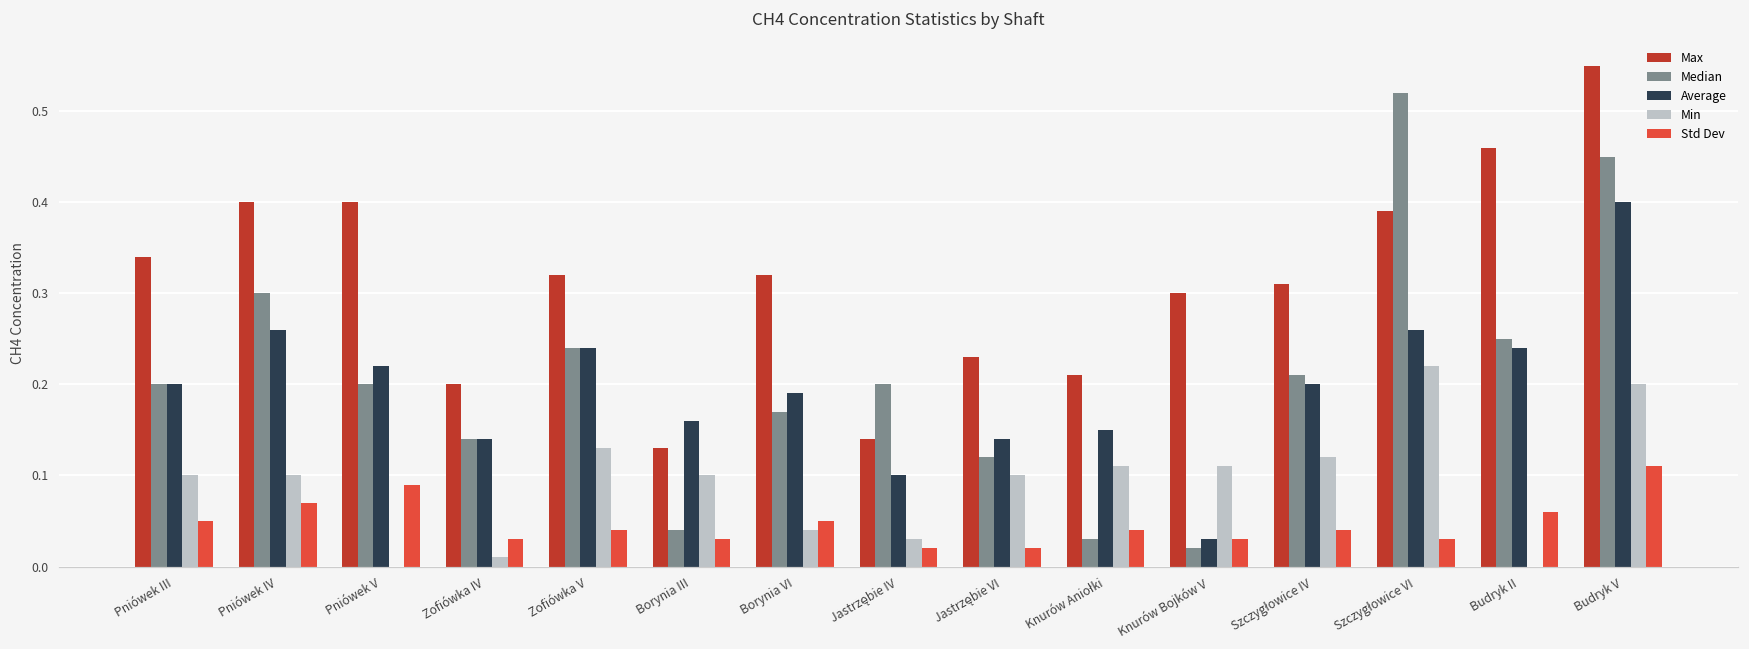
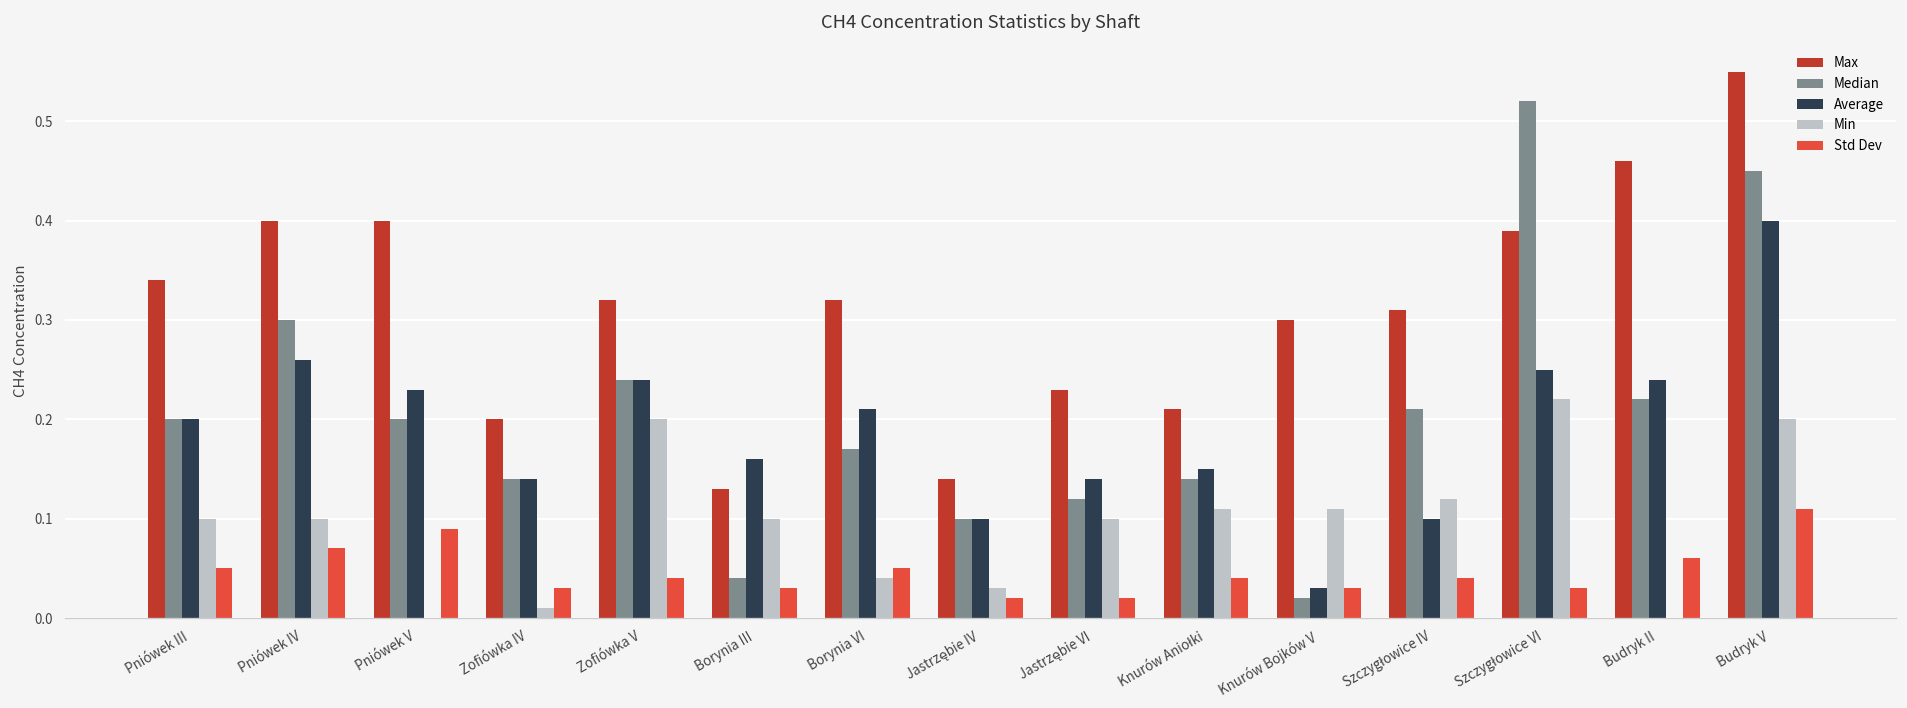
Average, Pniówek V: 0.22 -> 0.23
Min, Zofiówka V: 0.13 -> 0.20
Average, Borynia VI: 0.19 -> 0.21
Median, Jastrzębie IV: 0.2 -> 0.1
Median, Knurów Aniołki: 0.03 -> 0.14
Average, Szczygłowice IV: 0.2 -> 0.1
Average, Szczygłowice VI: 0.26 -> 0.25
Median, Budryk II: 0.25 -> 0.22
